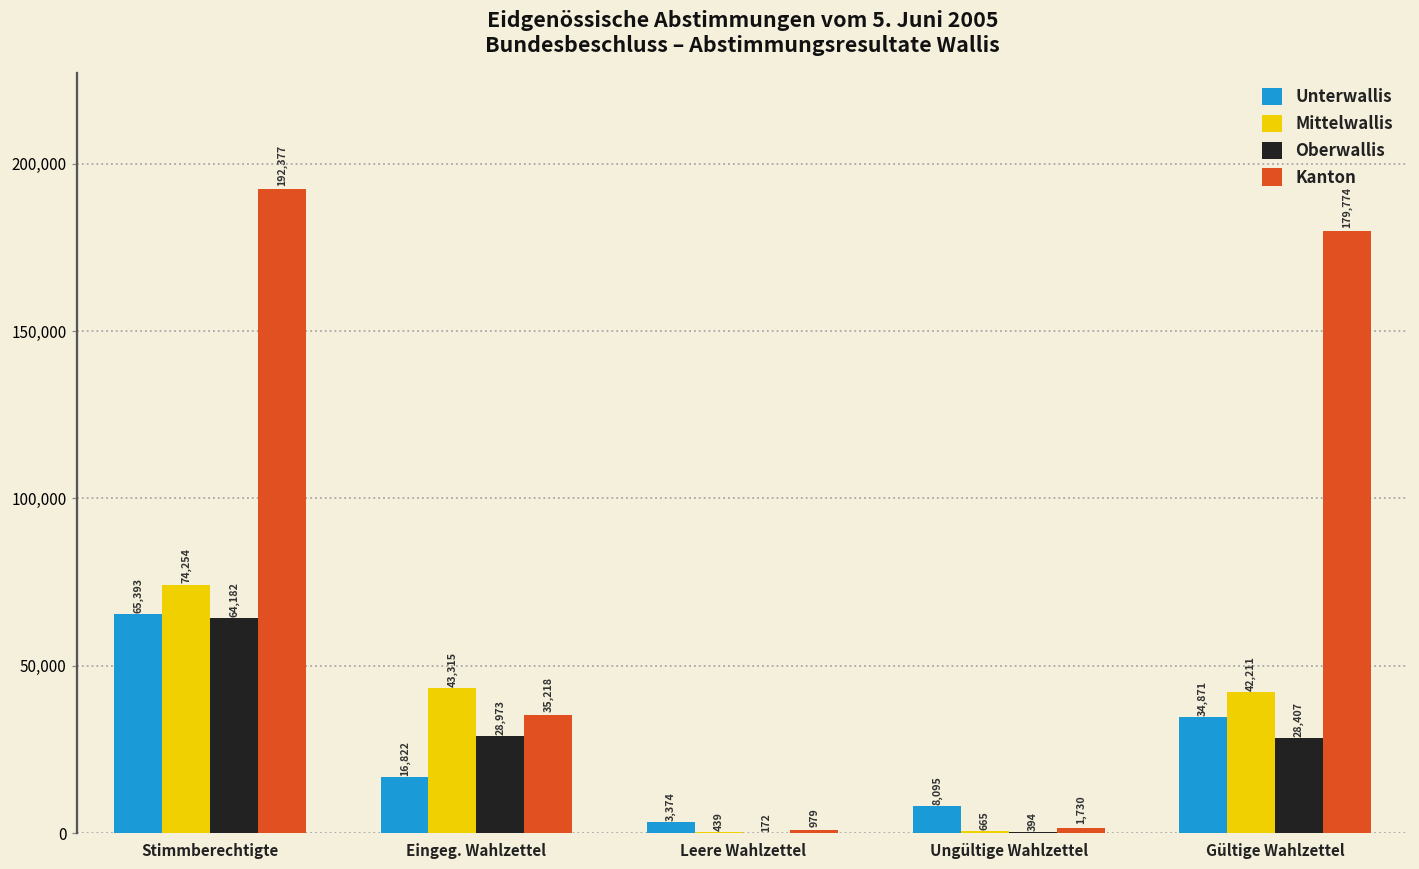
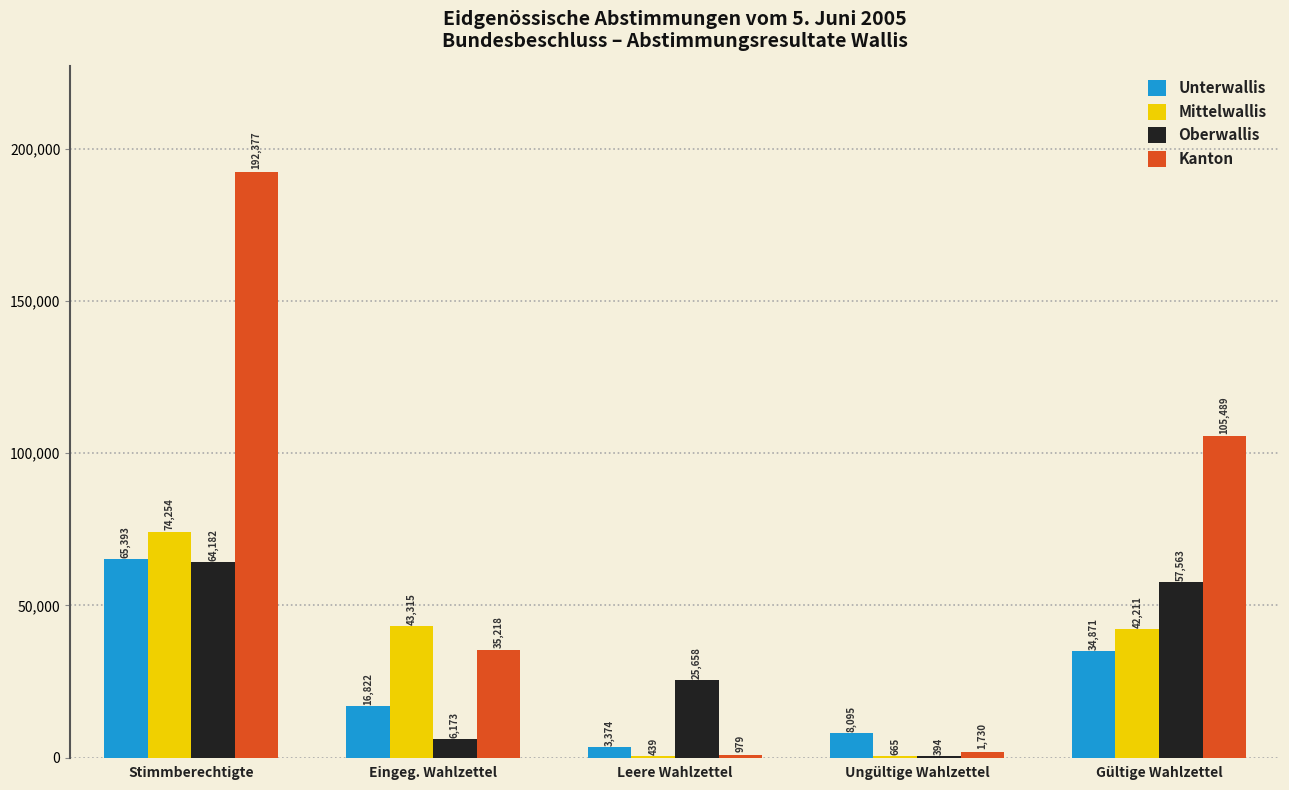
Oberwallis, Eingeg. Wahlzettel: 28,973 -> 6,173
Oberwallis, Leere Wahlzettel: 172 -> 25,658
Oberwallis, Gültige Wahlzettel: 28,407 -> 57,563
Kanton, Gültige Wahlzettel: 179,774 -> 105,489
